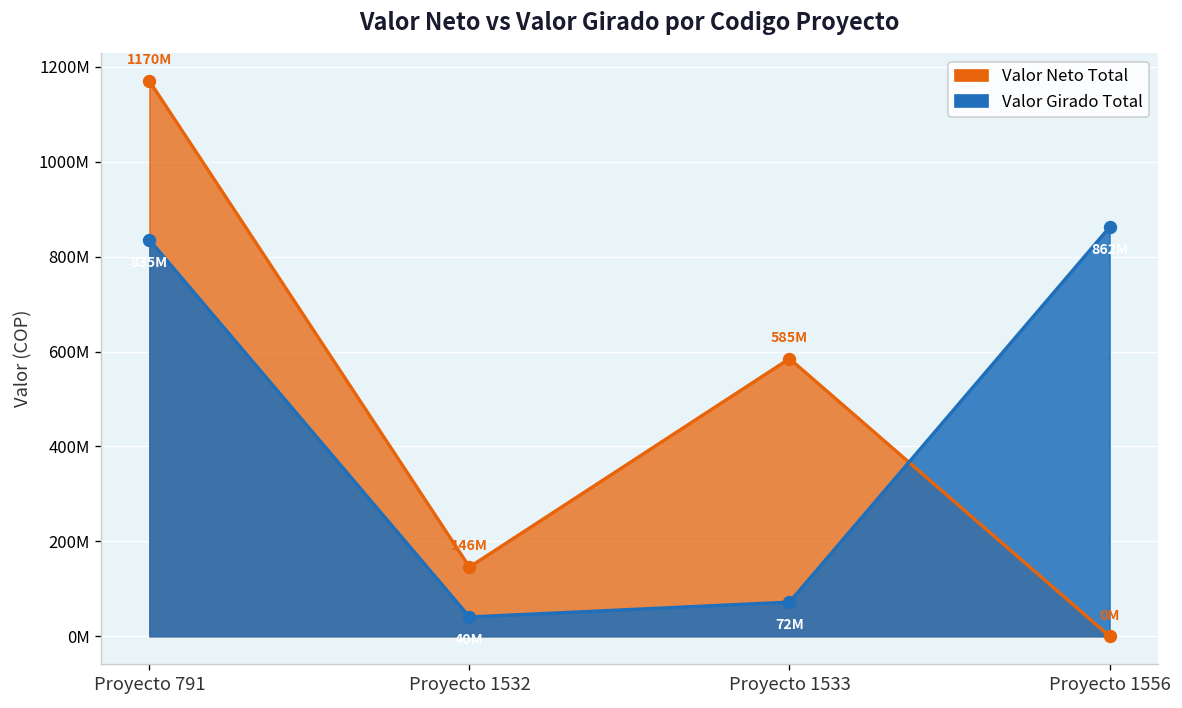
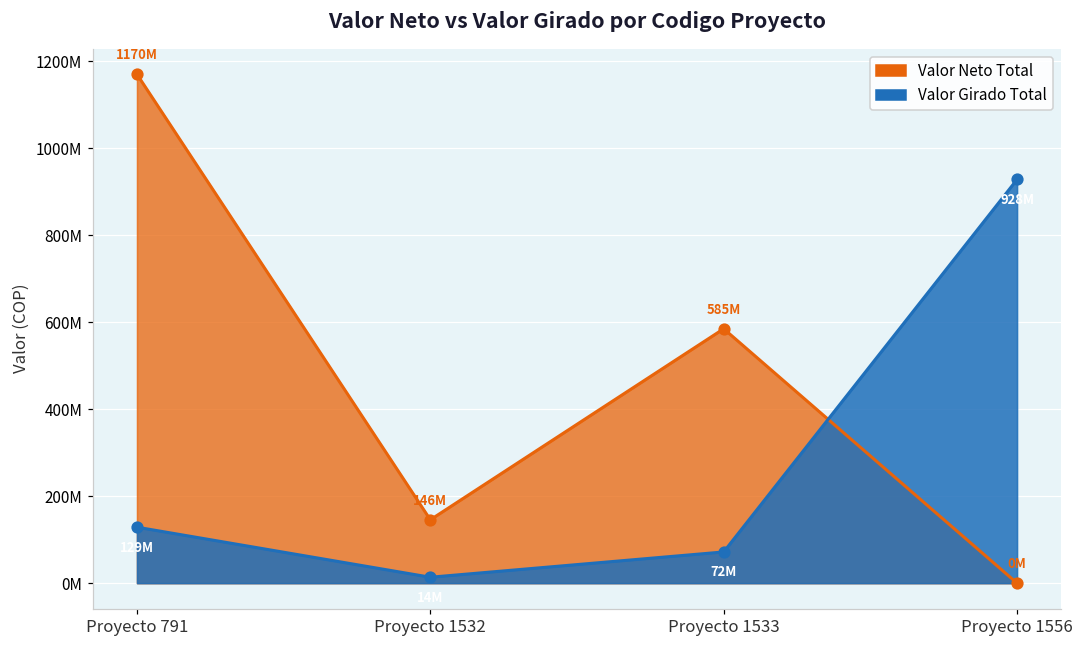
Valor Girado Total, Proyecto 791: 840000000 -> 130000000
Valor Girado Total, Proyecto 1532: 40000000 -> 10000000
Valor Girado Total, Proyecto 1556: 860000000 -> 930000000
